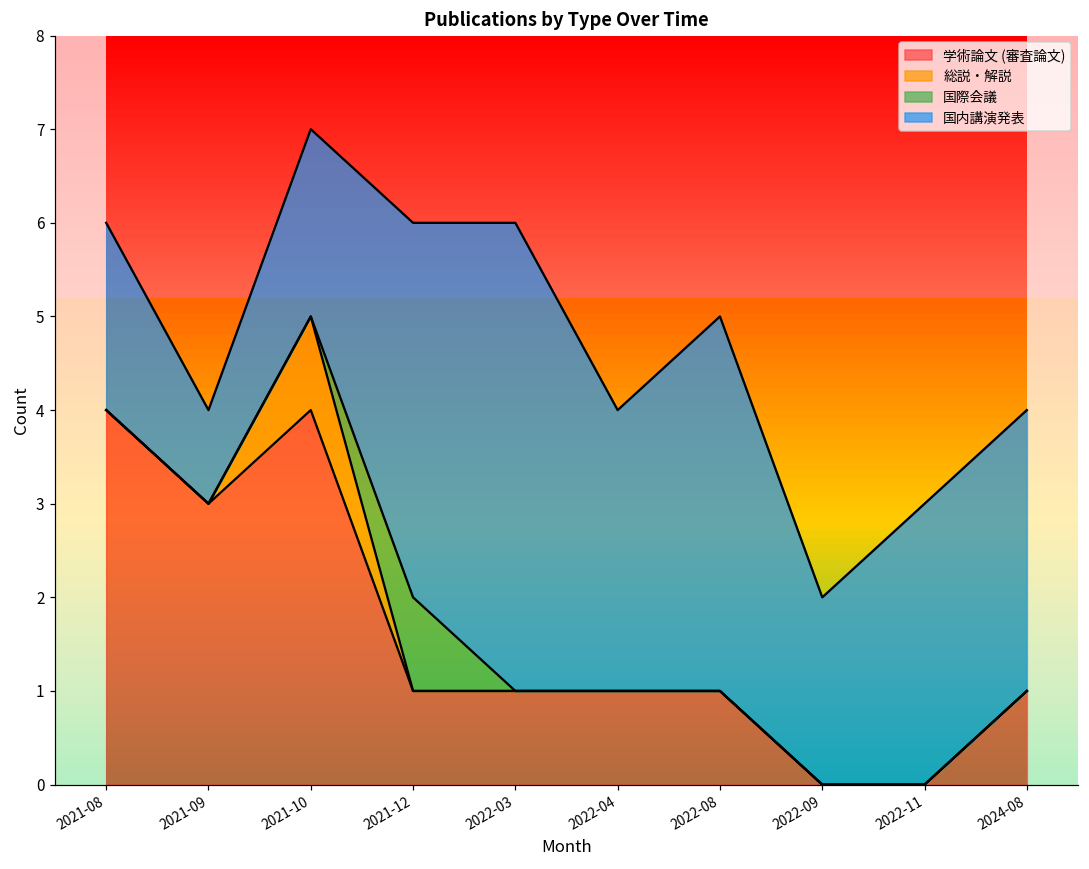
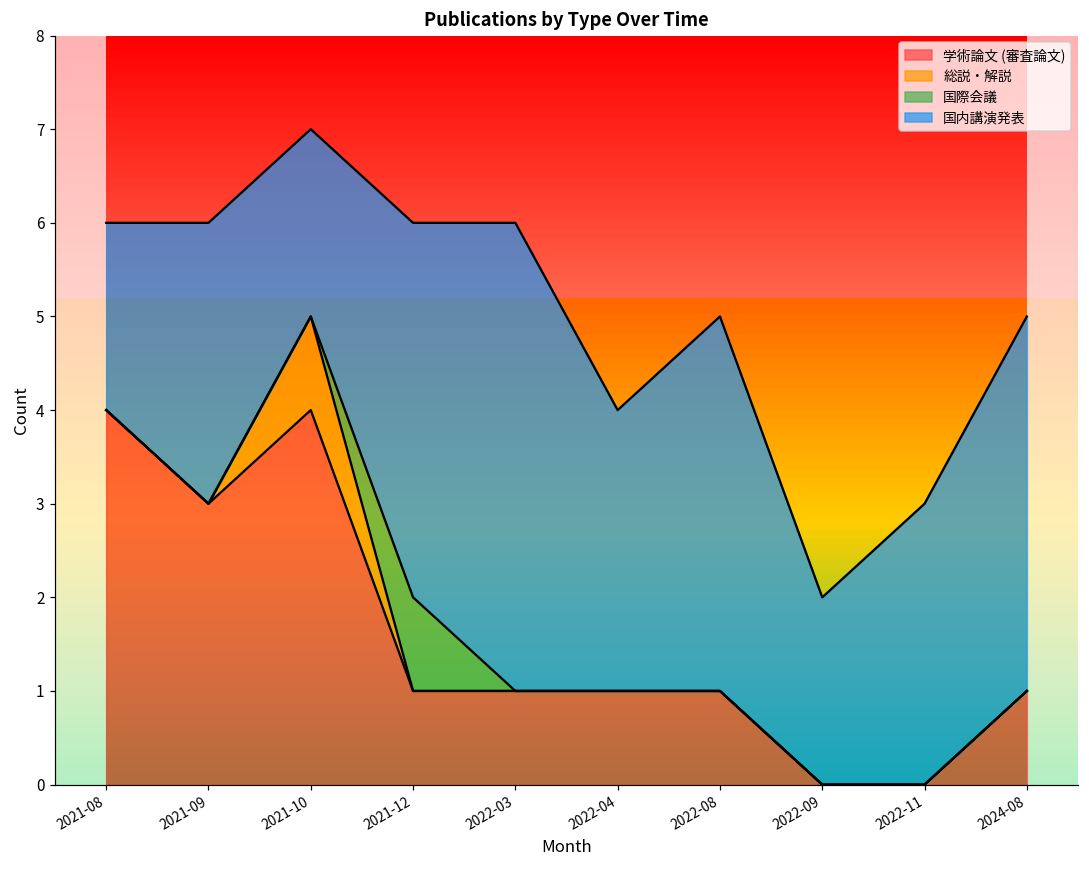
国内講演発表, 2021-09: 1 -> 3
国内講演発表, 2024-08: 3 -> 4
